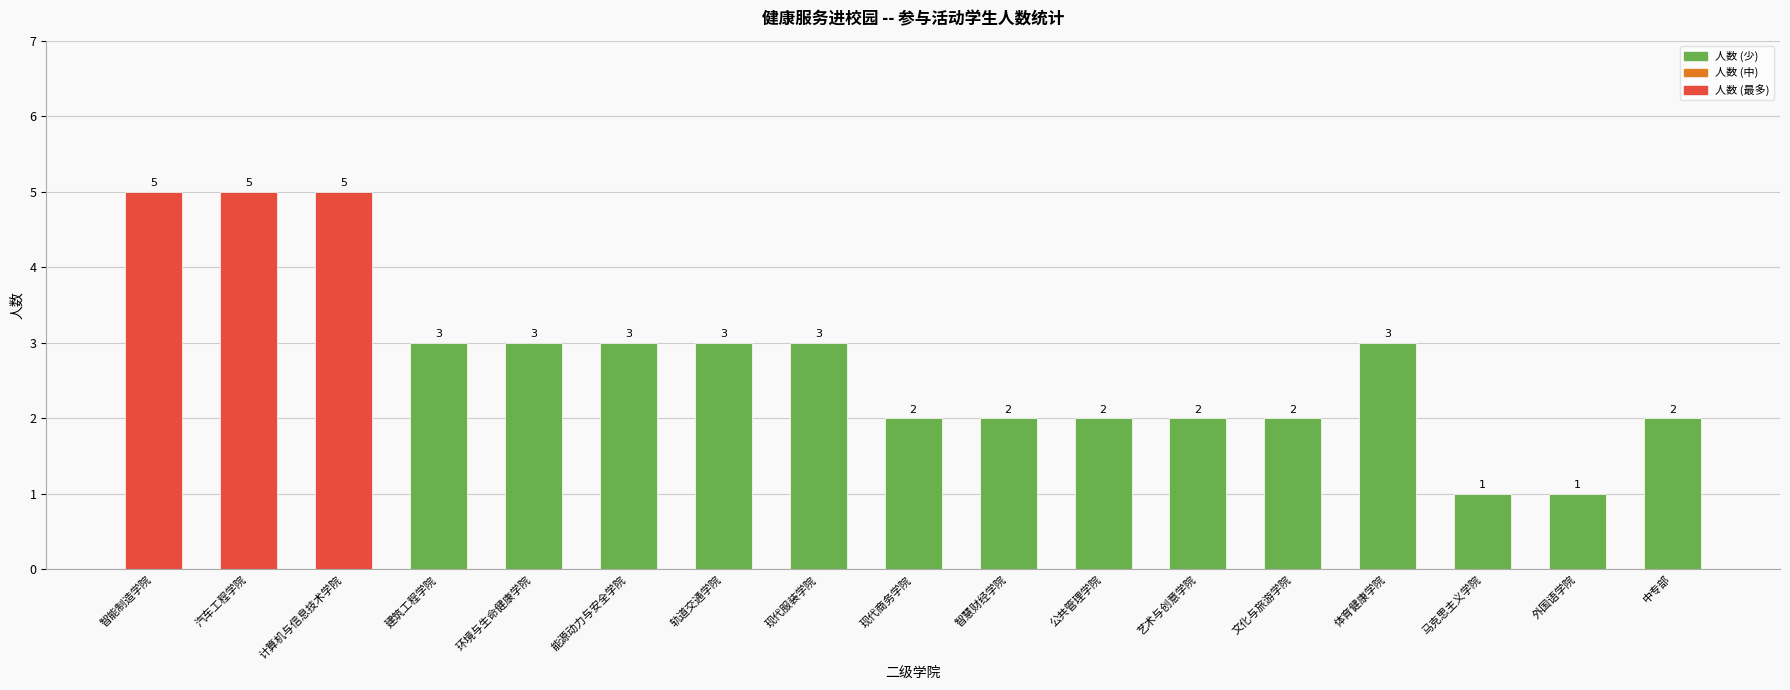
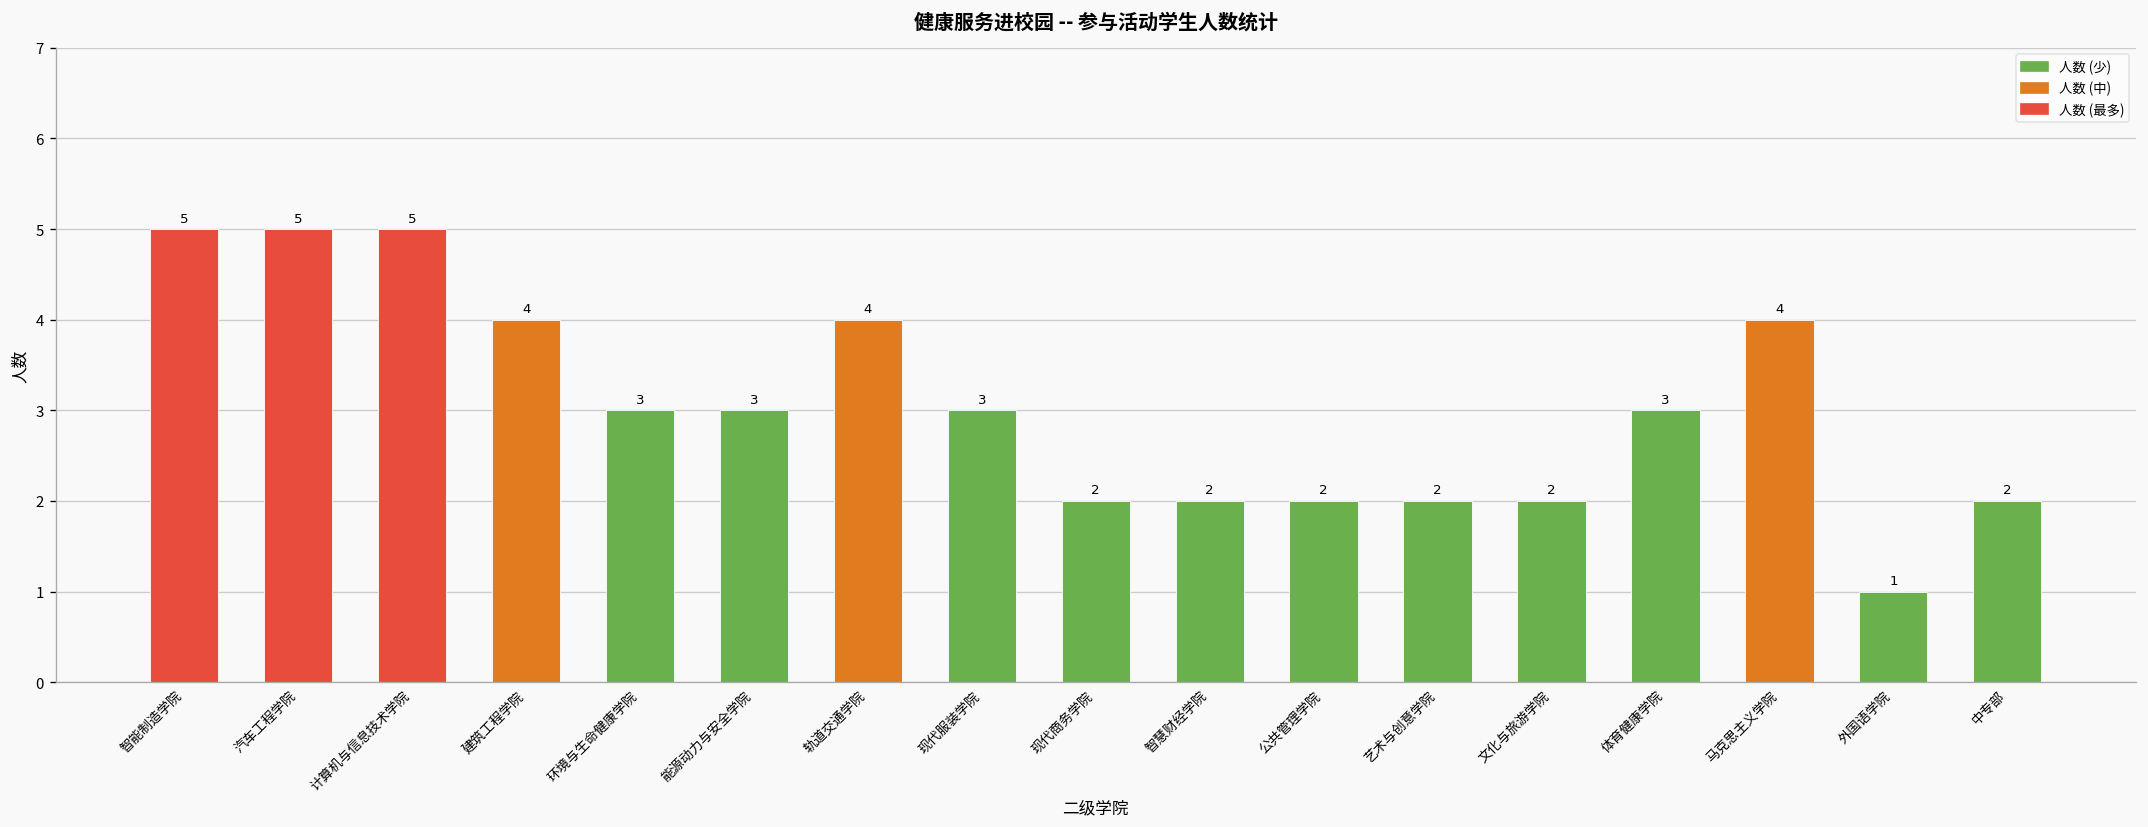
建筑工程学院: 3 -> 4
轨道交通学院: 3 -> 4
马克思主义学院: 1 -> 4
